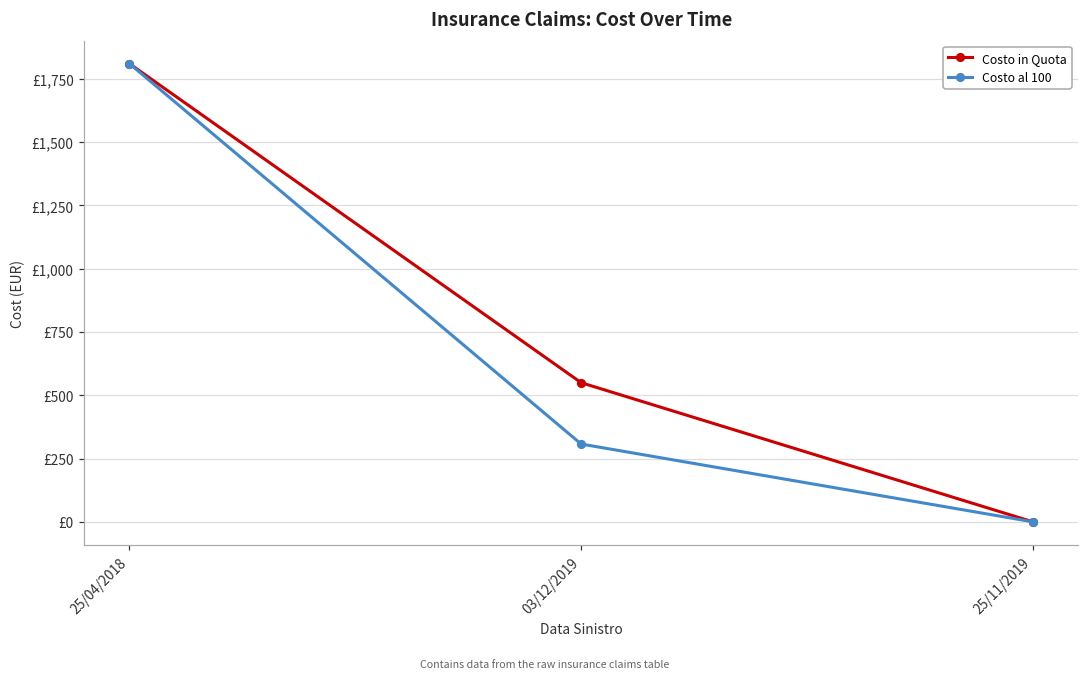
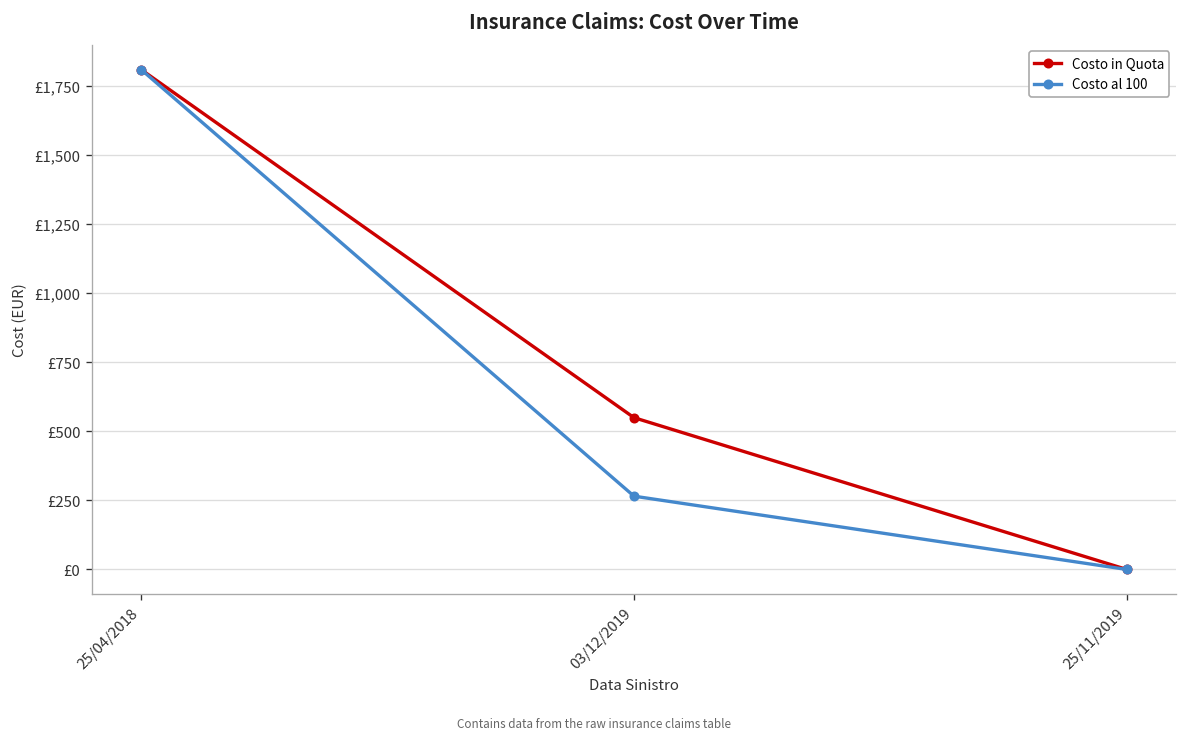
Costo al 100, 03/12/2019: £310 -> £270
